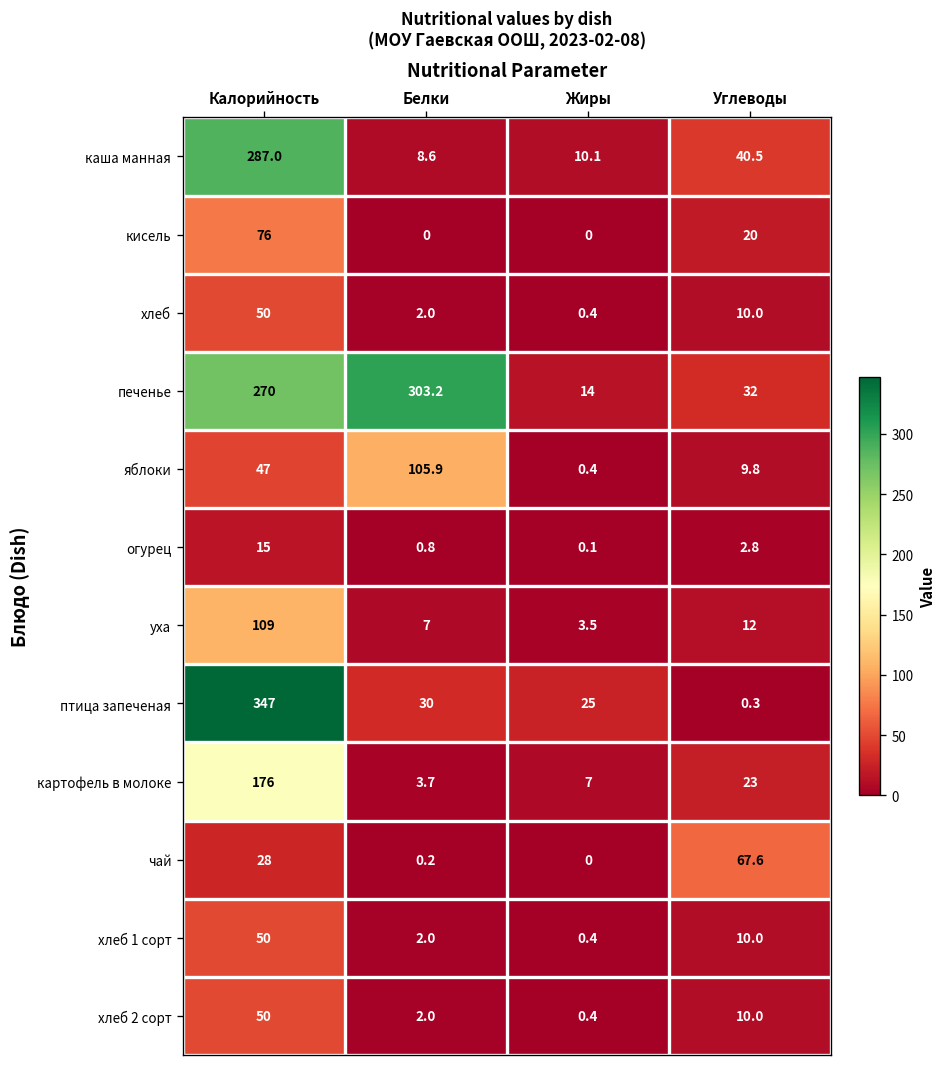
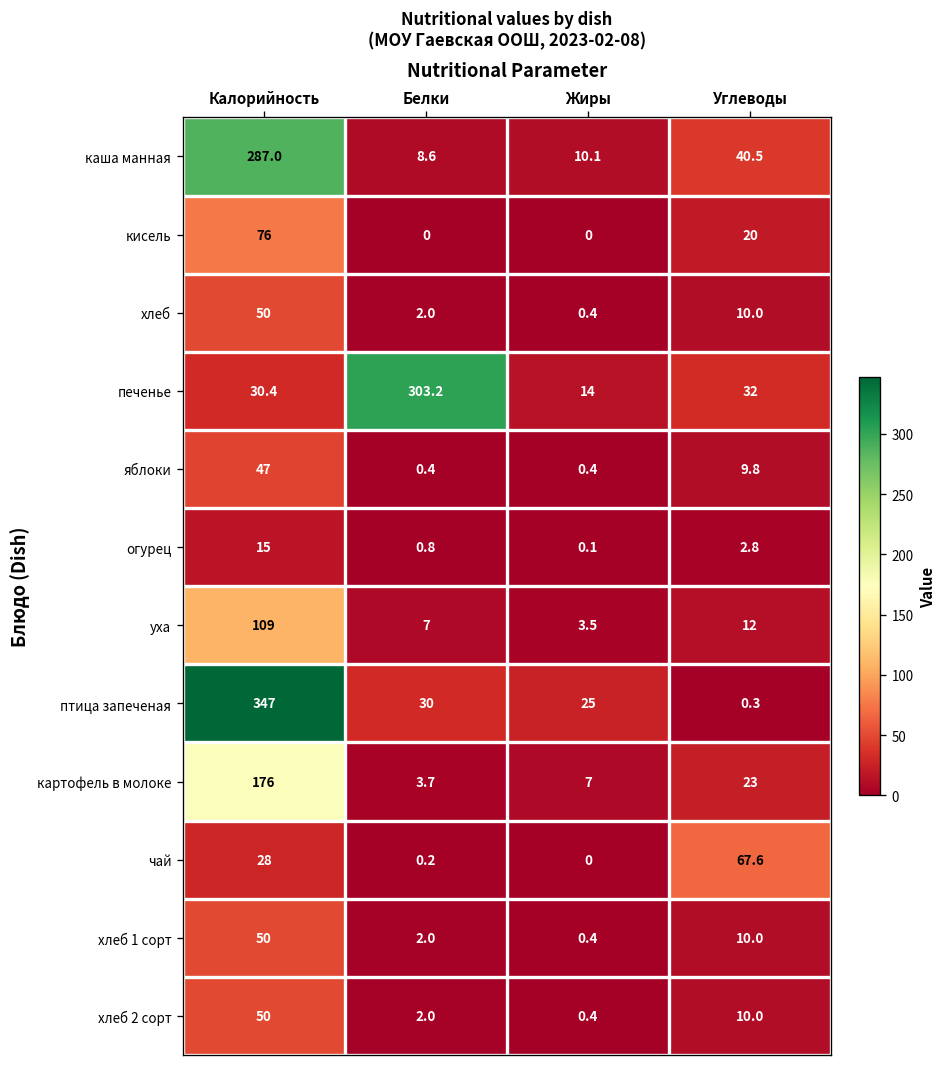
печенье, Калорийность: 270 -> 30.4
яблоки, Белки: 105.9 -> 0.4
